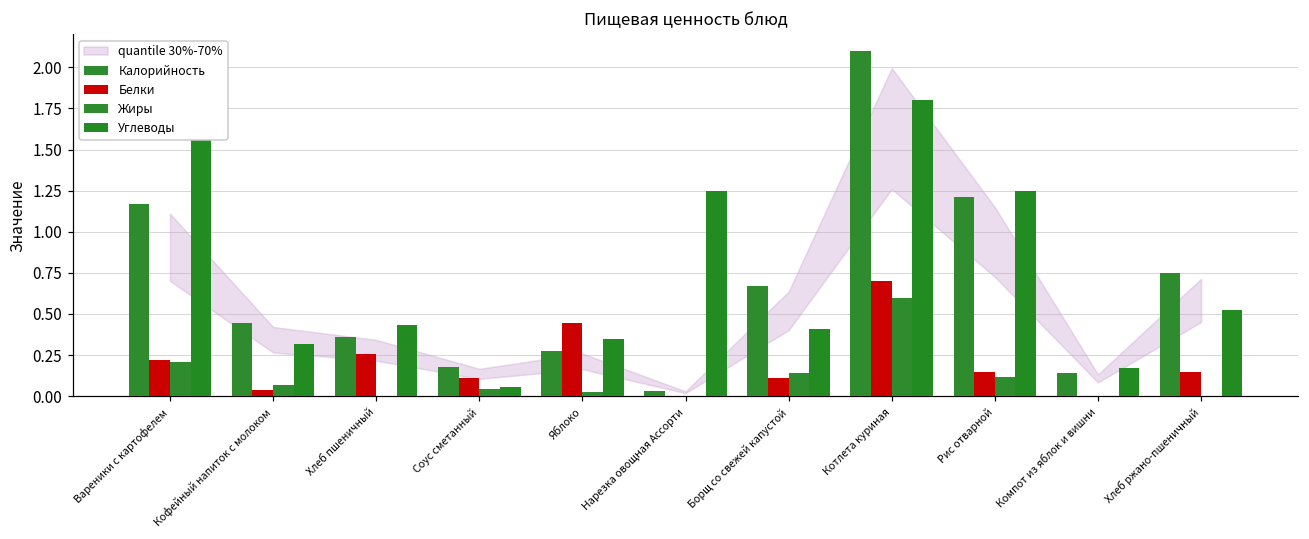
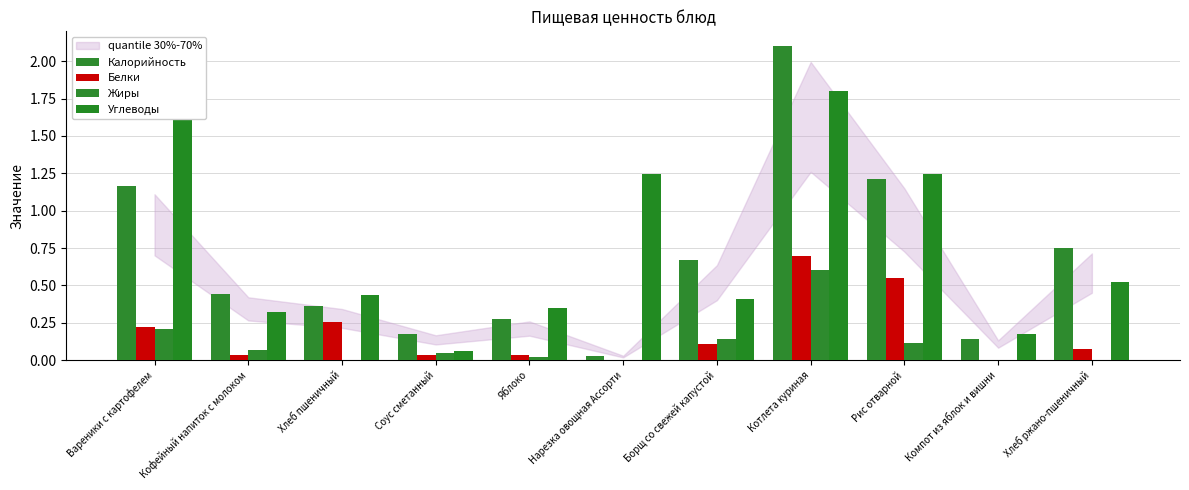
Белки, Соус сметанный: 0.11 -> 0.04
Белки, Яблоко: 0.44 -> 0.04
Белки, Рис отварной: 0.15 -> 0.55
Белки, Хлеб ржано-пшеничный: 0.15 -> 0.07
